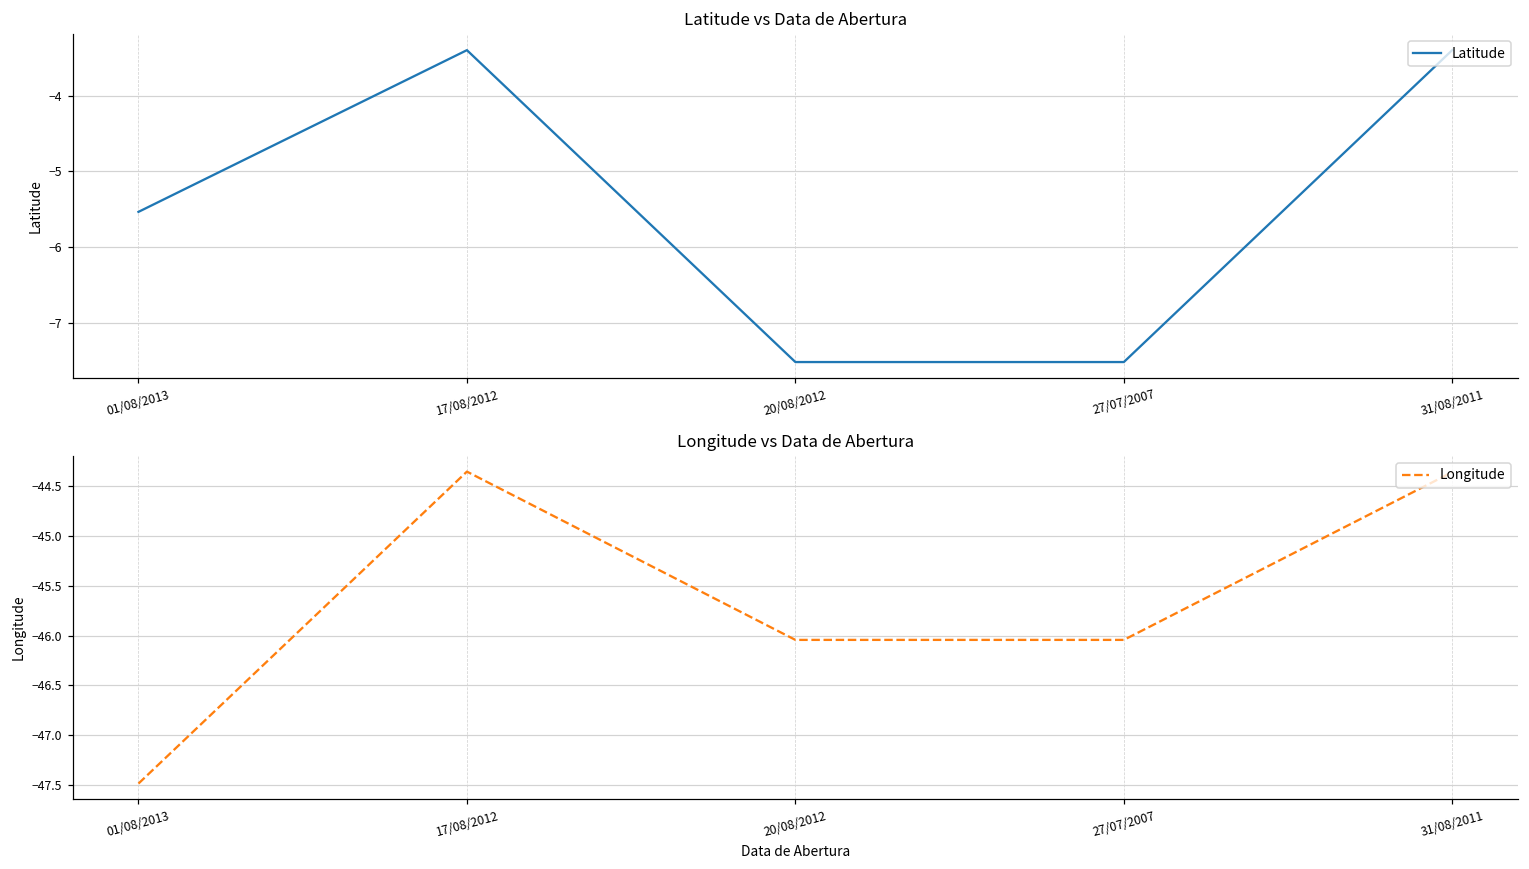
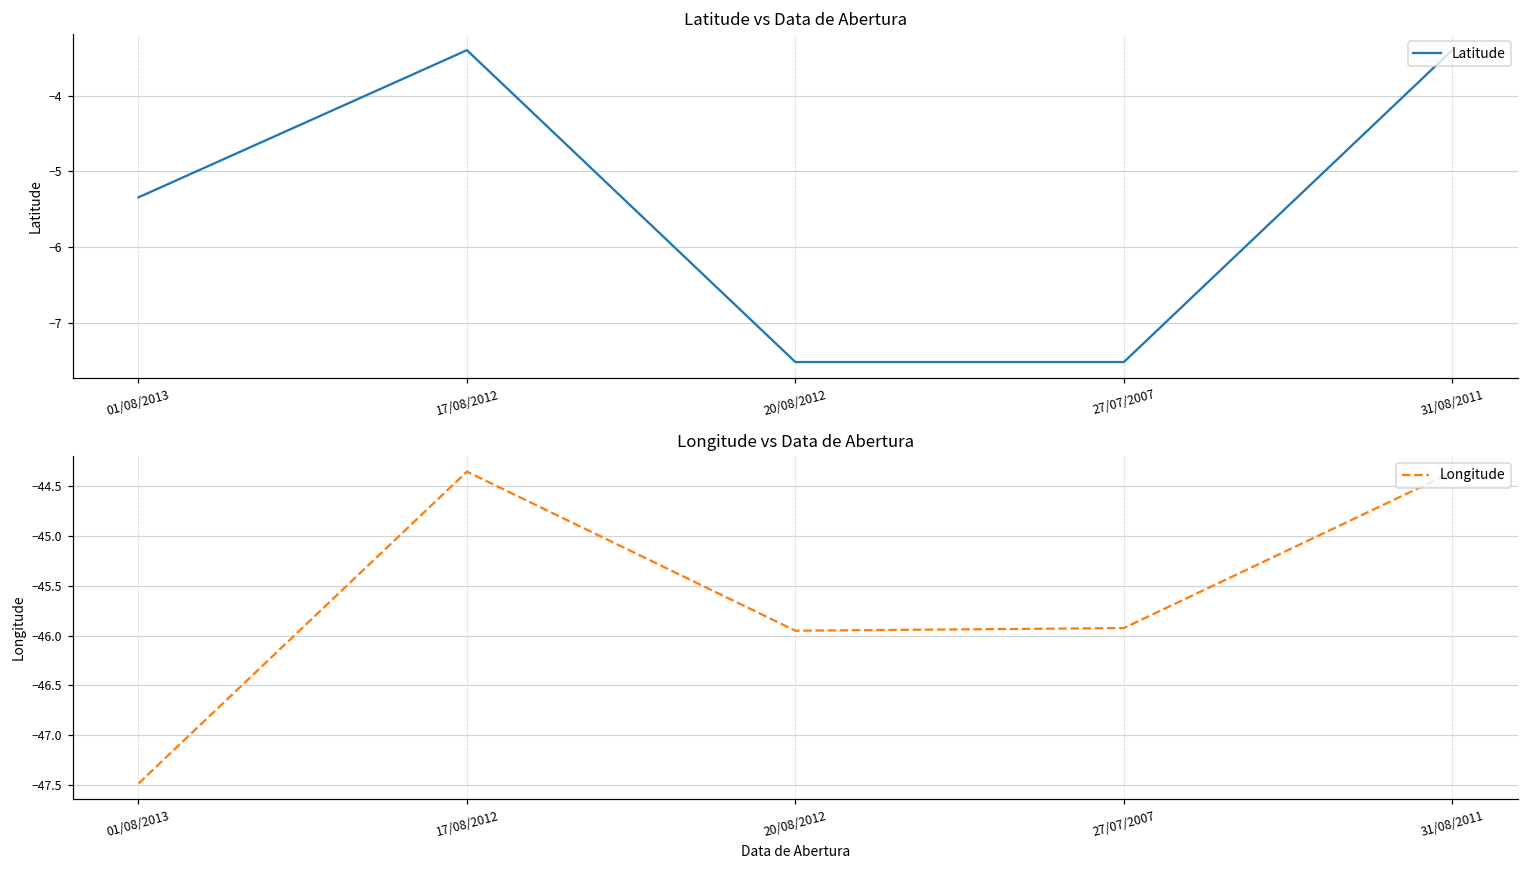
Latitude vs Data de Abertura, 01/08/2013: -5.5 -> -5.3
Longitude vs Data de Abertura, 20/08/2012: -46.04 -> -45.95
Longitude vs Data de Abertura, 27/07/2007: -46.0 -> -45.9
